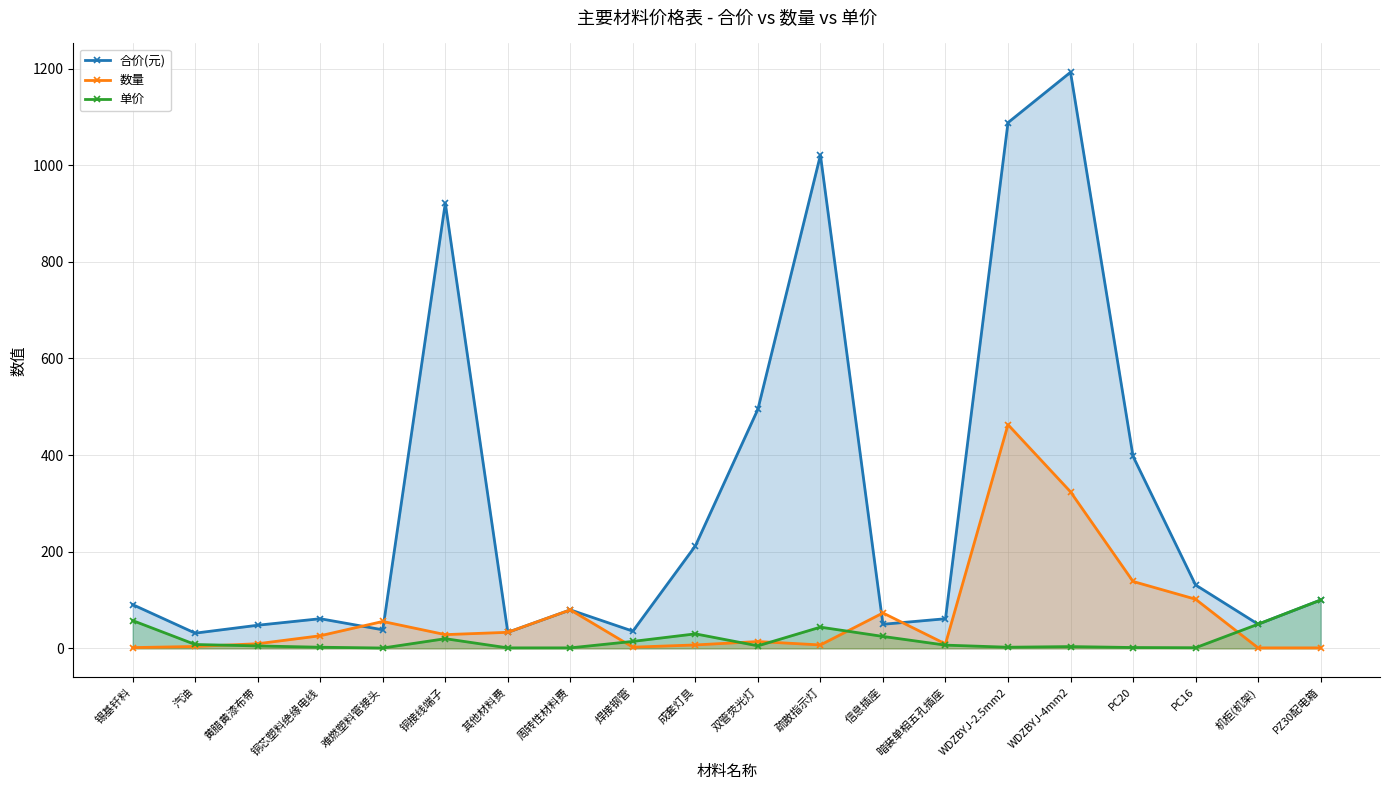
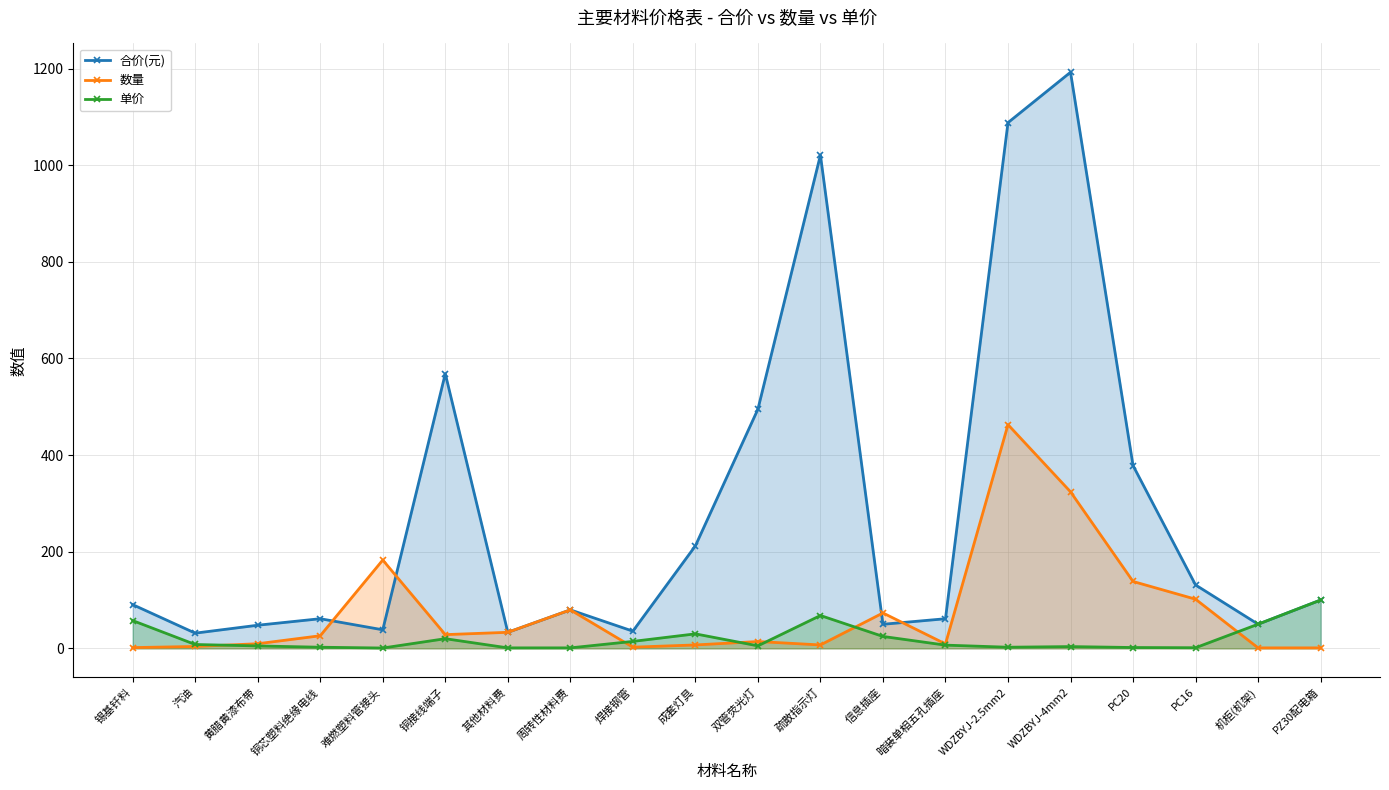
数量, 难燃塑料管接头: 60 -> 180
合价(元), 铜接线端子: 920 -> 570
单价, 疏散指示灯: 40 -> 70
合价(元), PC20: 400 -> 380
